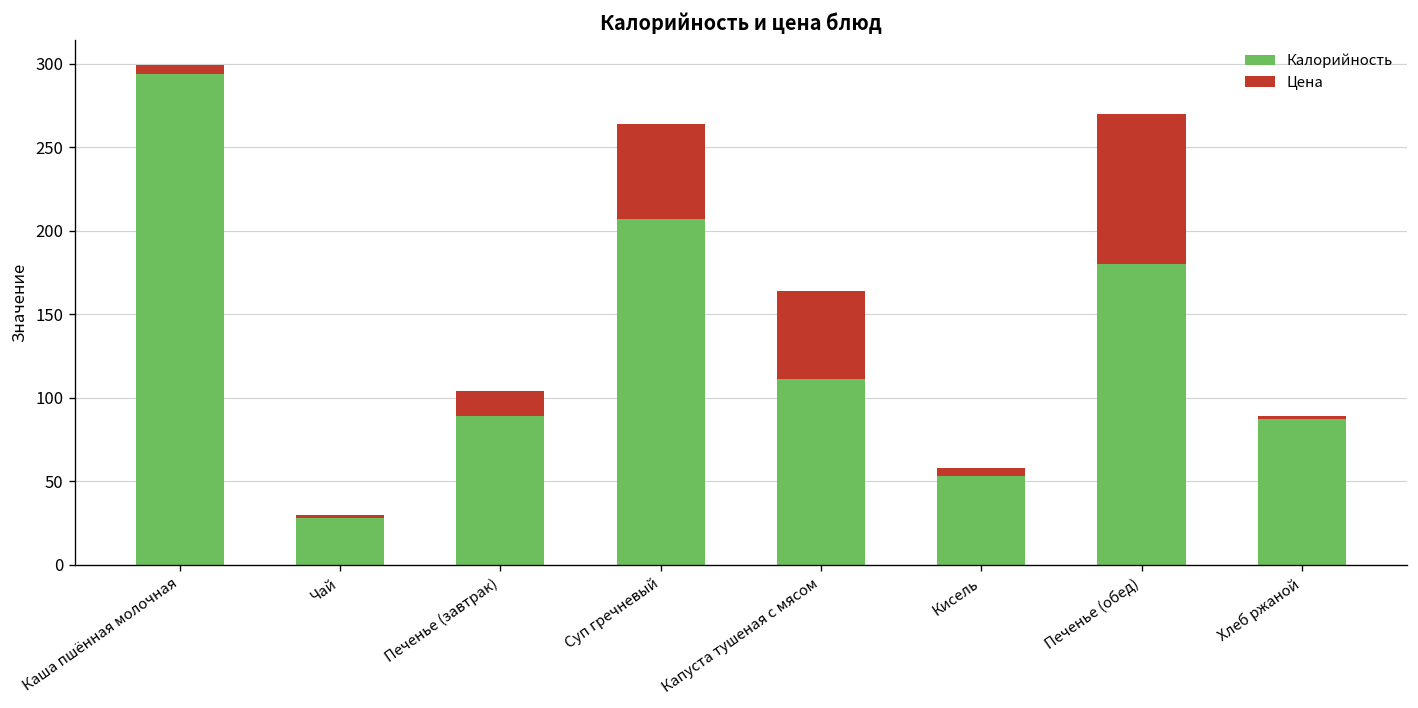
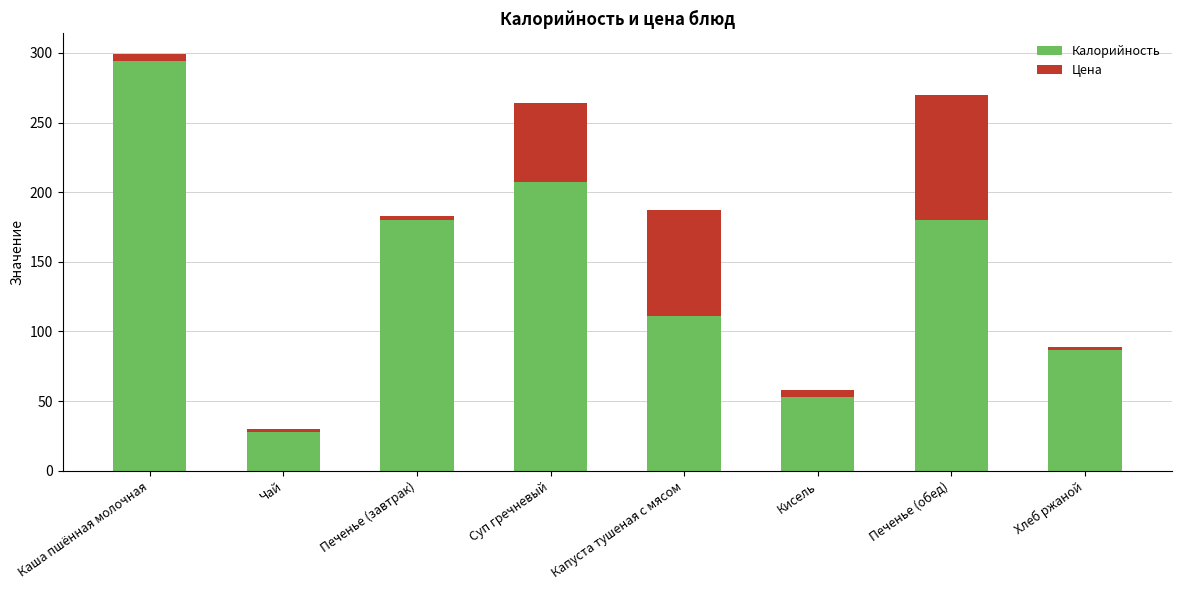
Калорийность, Печенье (завтрак): 89 -> 180
Цена, Печенье (завтрак): 15 -> 3
Цена, Капуста тушеная с мясом: 53 -> 76
